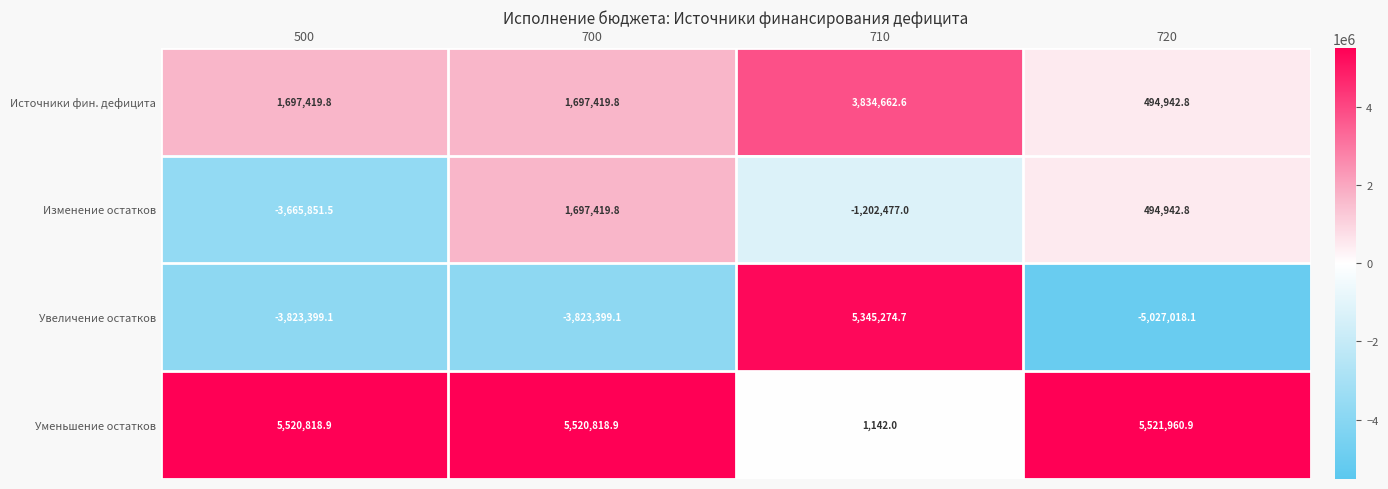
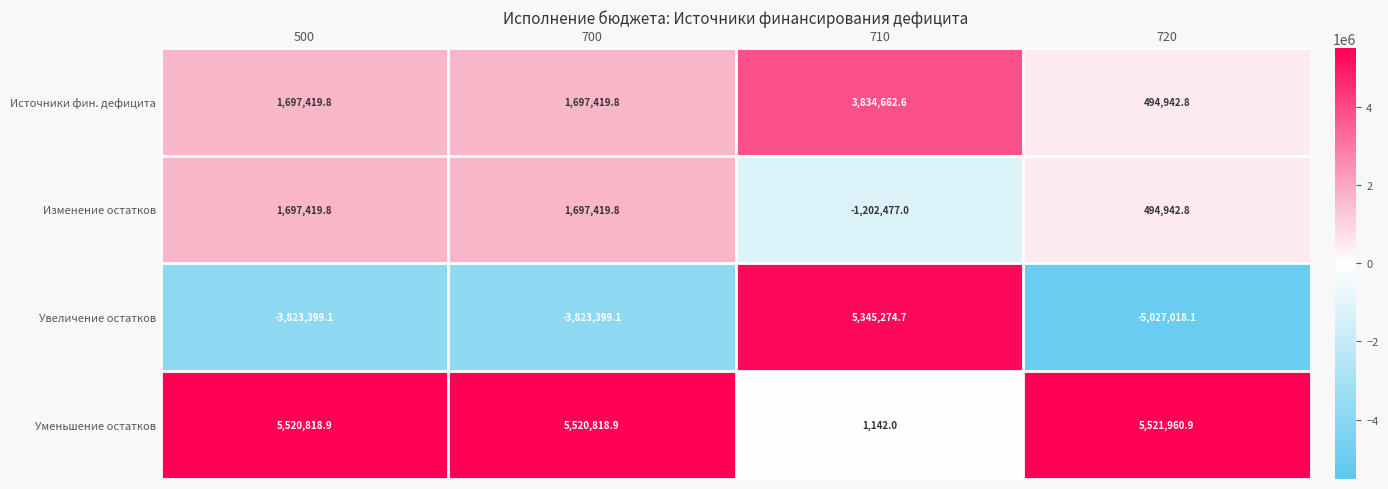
Изменение остатков, 500: -3,665,851.5 -> 1,697,419.8
